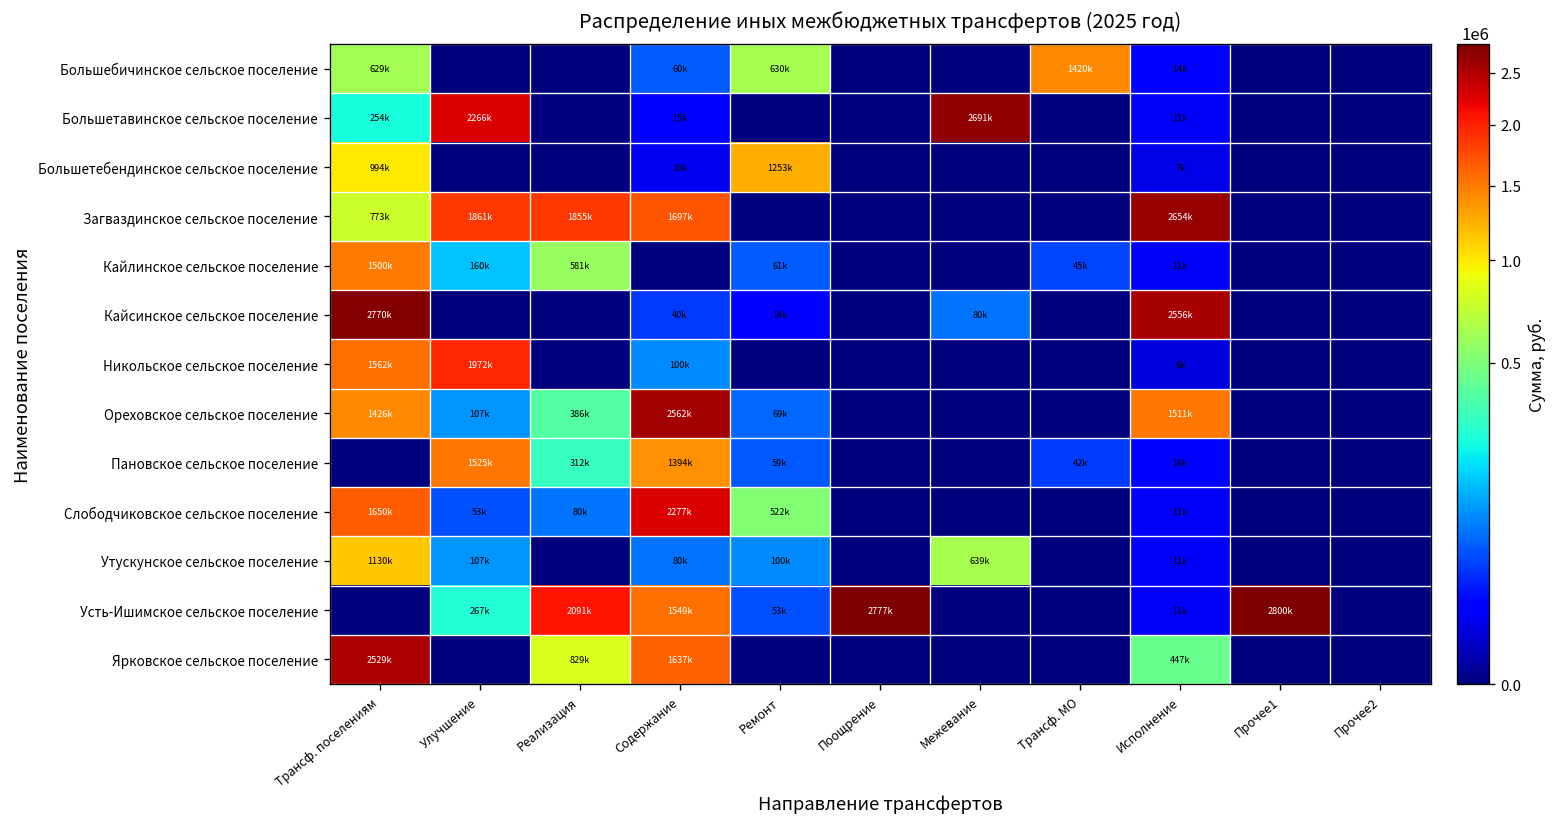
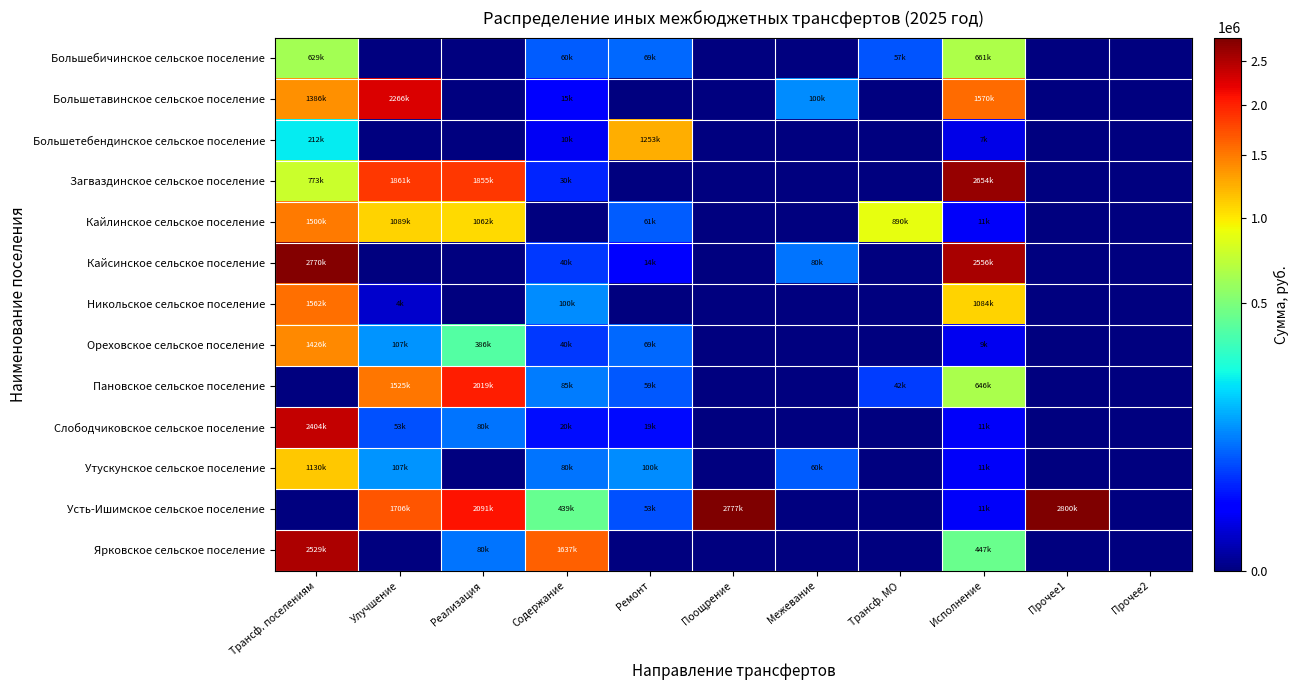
Большебичинское сельское поселение, Ремонт: 630k -> 69k
Большебичинское сельское поселение, Трансф. МО: 1420k -> 57k
Большебичинское сельское поселение, Исполнение: 14k -> 661k
Большетавинское сельское поселение, Трансф. поселениям: 254k -> 1386k
Большетавинское сельское поселение, Межевание: 2691k -> 100k
Большетавинское сельское поселение, Исполнение: 11k -> 1570k
Большетебендинское сельское поселение, Трансф. поселениям: 994k -> 212k
Загваздинское сельское поселение, Содержание: 1697k -> 30k
Кайлинское сельское поселение, Улучшение: 160k -> 1089k
Кайлинское сельское поселение, Реализация: 581k -> 1062k
Кайлинское сельское поселение, Трансф. МО: 45k -> 890k
Никольское сельское поселение, Улучшение: 1972k -> 4k
Никольское сельское поселение, Исполнение: 6k -> 1084k
Ореховское сельское поселение, Содержание: 2562k -> 40k
Ореховское сельское поселение, Исполнение: 1511k -> 9k
Пановское сельское поселение, Реализация: 312k -> 2019k
Пановское сельское поселение, Содержание: 1394k -> 85k
Пановское сельское поселение, Исполнение: 16k -> 646k
Слободчиковское сельское поселение, Трансф. поселениям: 1650k -> 2404k
Слободчиковское сельское поселение, Содержание: 2277k -> 20k
Слободчиковское сельское поселение, Ремонт: 522k -> 19k
Утускунское сельское поселение, Межевание: 639k -> 60k
Усть-Ишимское сельское поселение, Улучшение: 267k -> 1706k
Усть-Ишимское сельское поселение, Содержание: 1549k -> 439k
Ярковское сельское поселение, Реализация: 829k -> 80k
